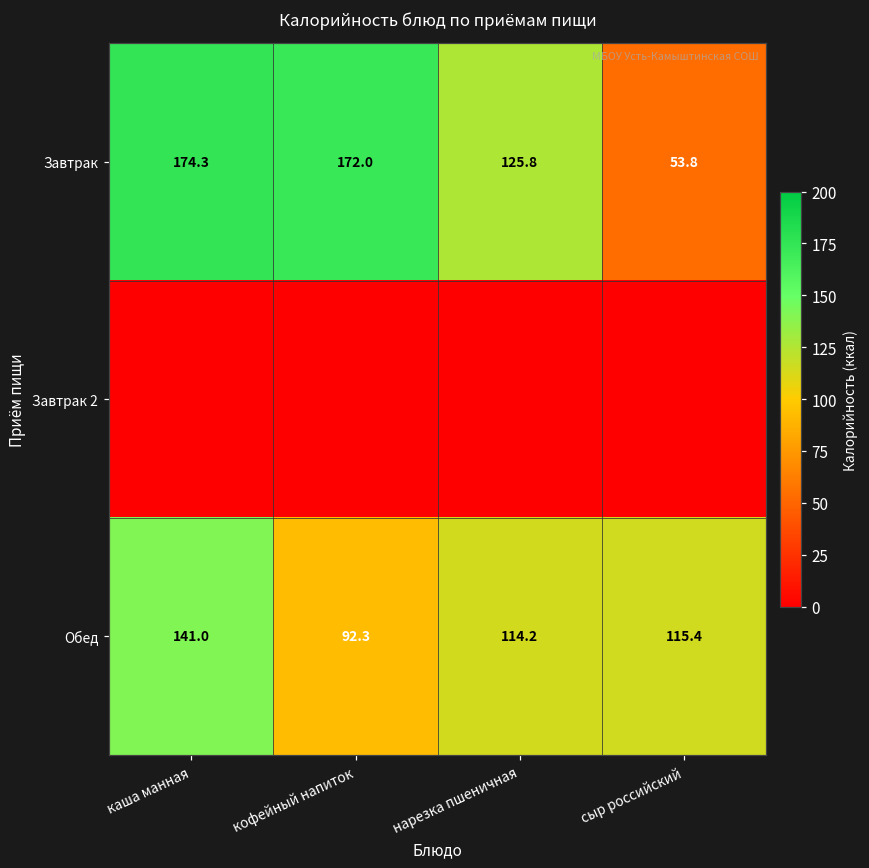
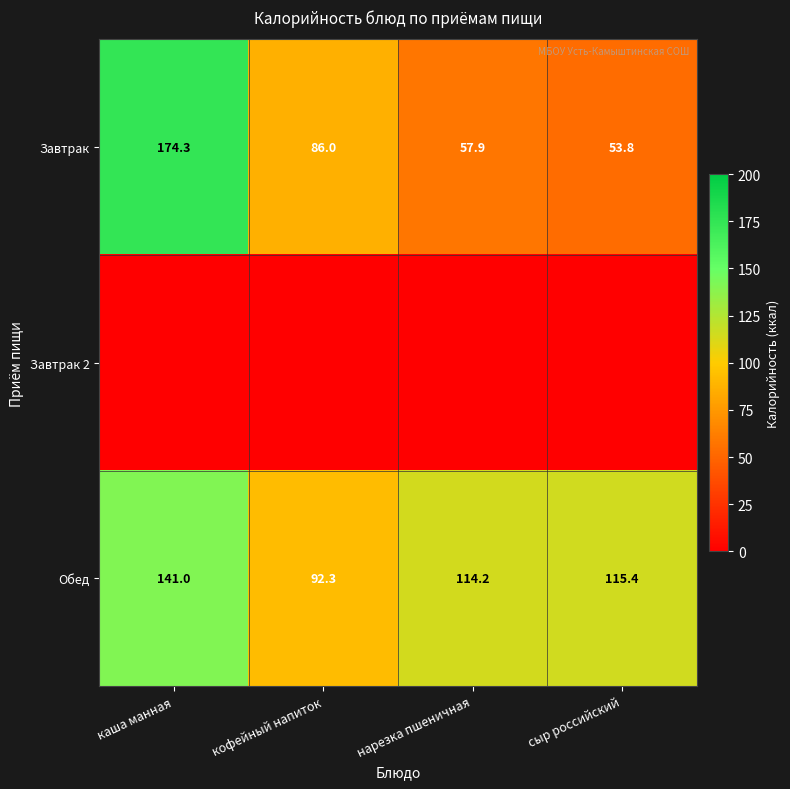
Завтрак, кофейный напиток: 172.0 -> 86.0
Завтрак, нарезка пшеничная: 125.8 -> 57.9
